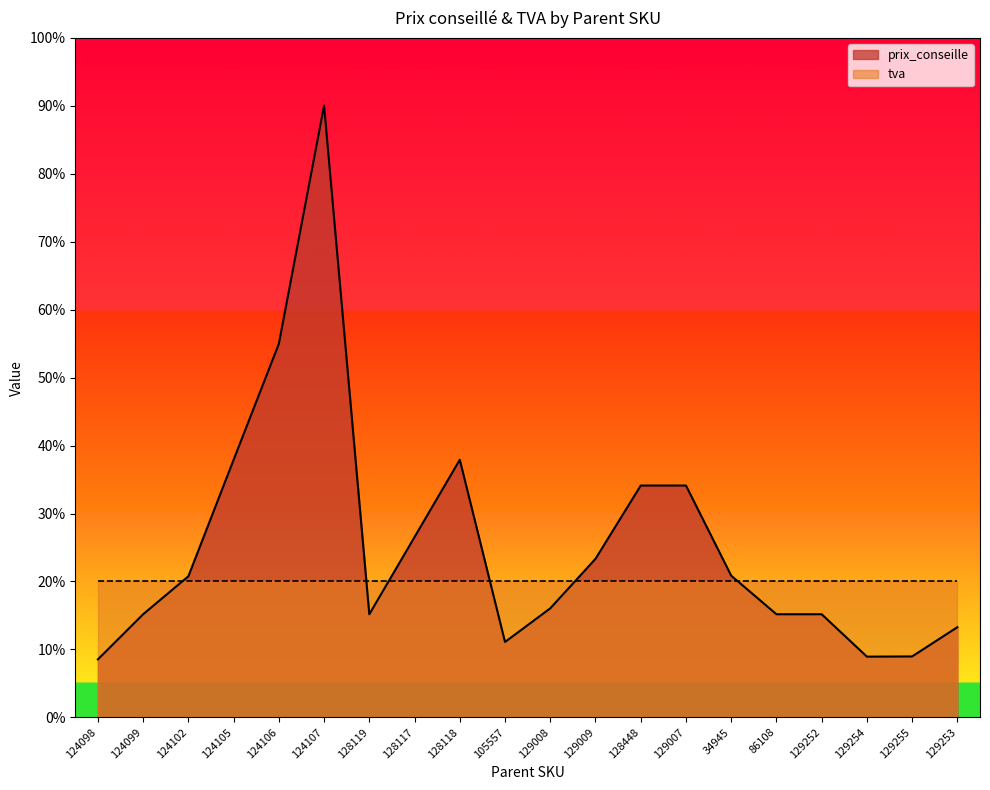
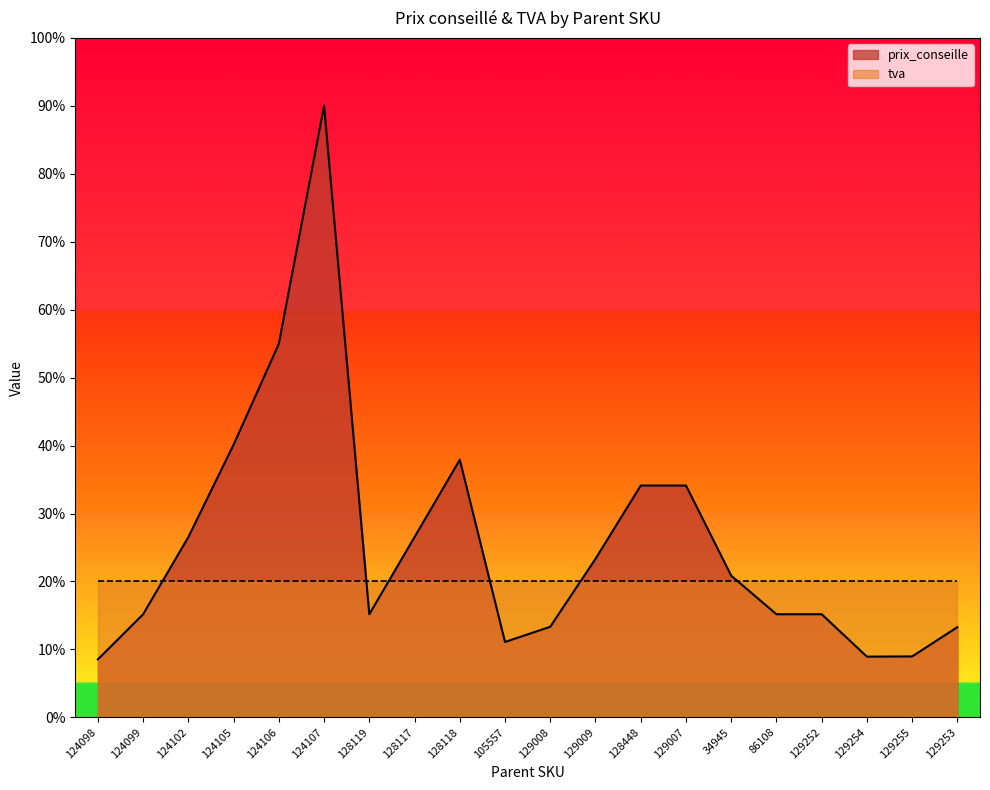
prix_conseille, 124102: 21% -> 27%
prix_conseille, 124105: 38% -> 40%
prix_conseille, 129008: 16% -> 13%
